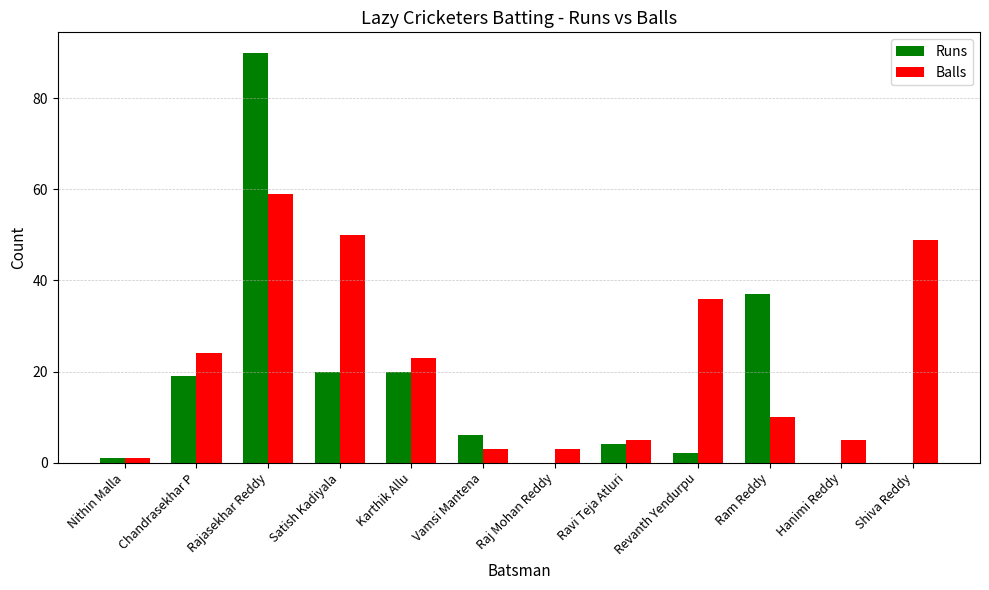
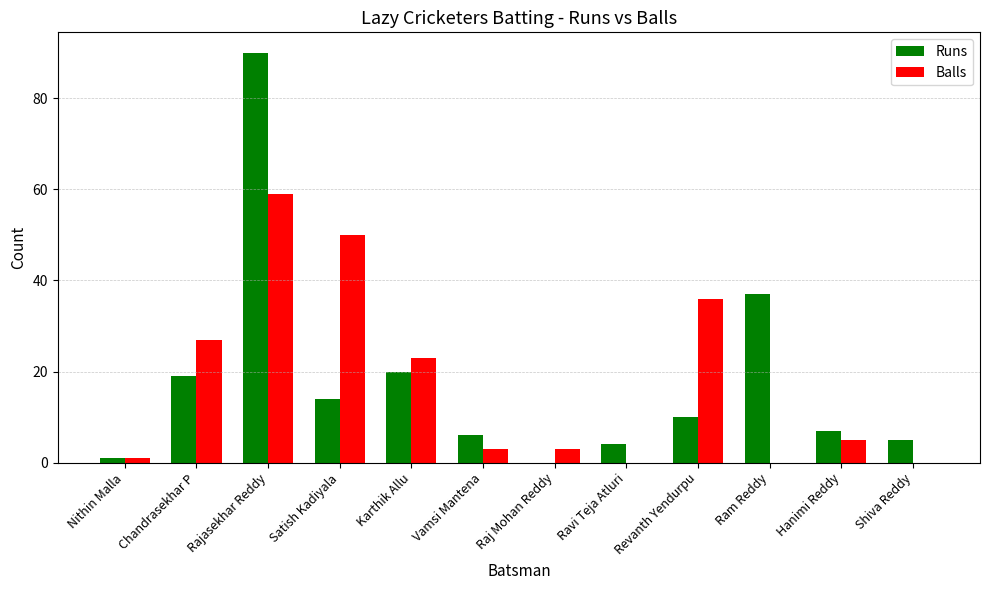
Balls, Chandrasekhar P: 24 -> 27
Runs, Satish Kadiyala: 20 -> 14
Balls, Ravi Teja Atluri: 5 -> 0
Runs, Revanth Yendurpu: 2 -> 10
Balls, Ram Reddy: 10 -> 0
Runs, Hanimi Reddy: 0 -> 7
Runs, Shiva Reddy: 0 -> 5
Balls, Shiva Reddy: 49 -> 0
